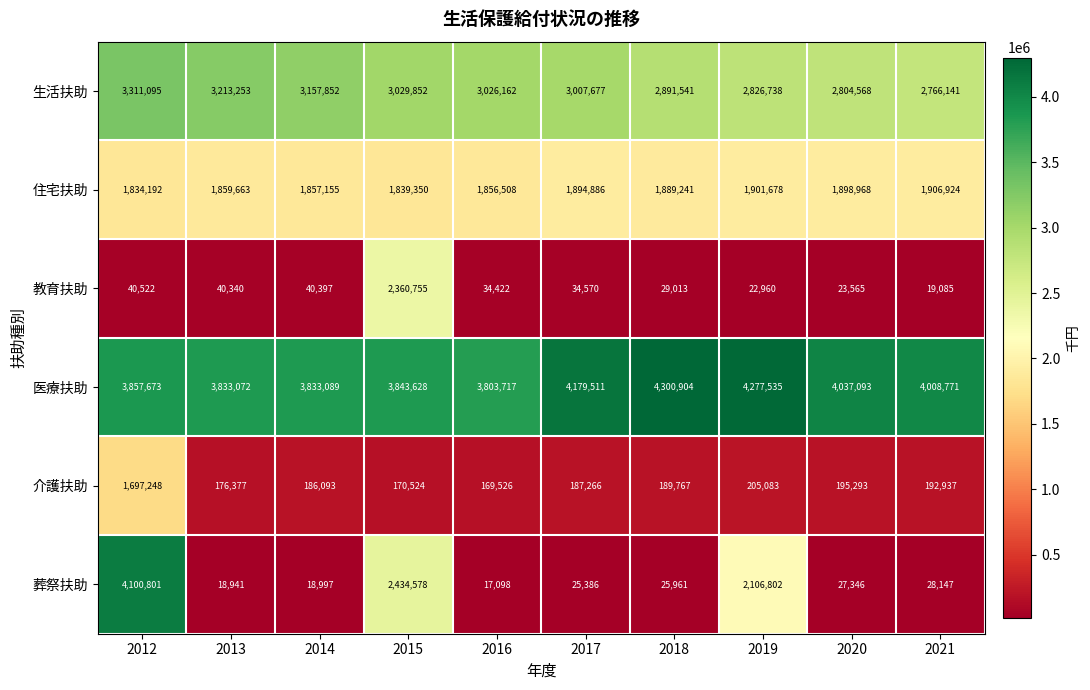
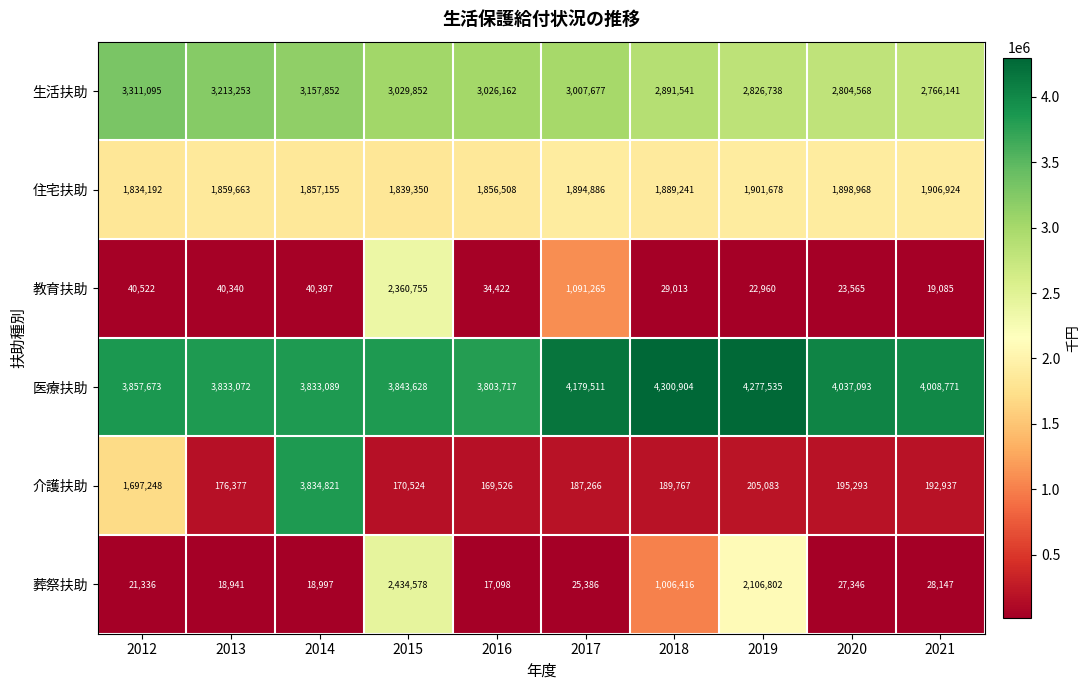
教育扶助, 2017: 34,570 -> 1,091,265
介護扶助, 2014: 186,093 -> 3,834,821
葬祭扶助, 2012: 4,100,801 -> 21,336
葬祭扶助, 2018: 25,961 -> 1,006,416
